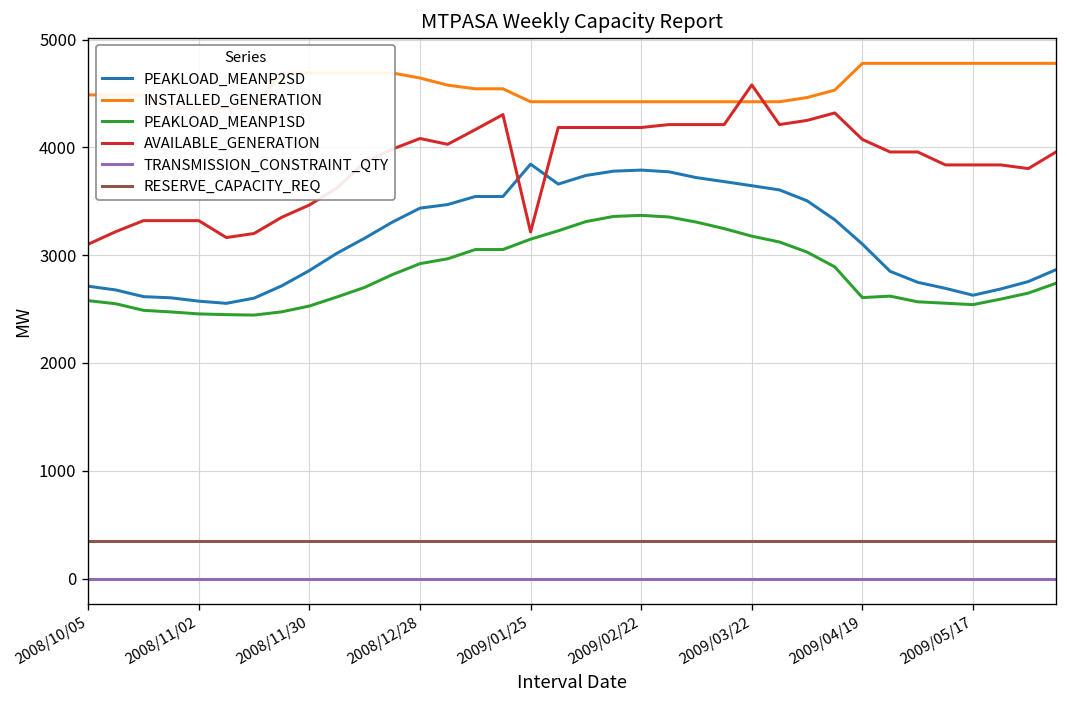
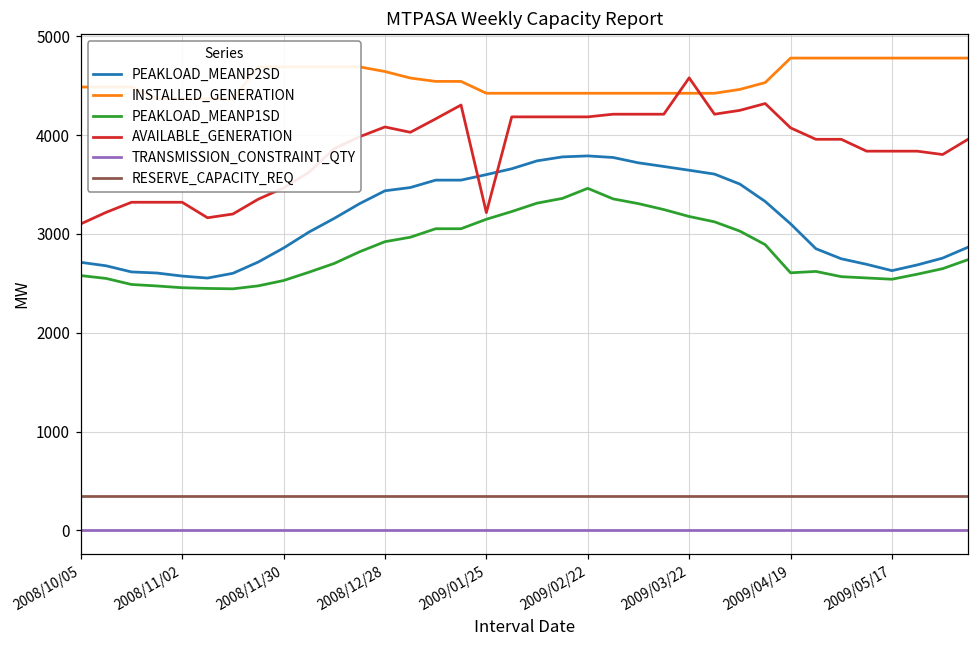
PEAKLOAD_MEANP2SD, 2009/01/25: 3800 -> 3600
PEAKLOAD_MEANP1SD, 2009/02/22: 3400 -> 3500
